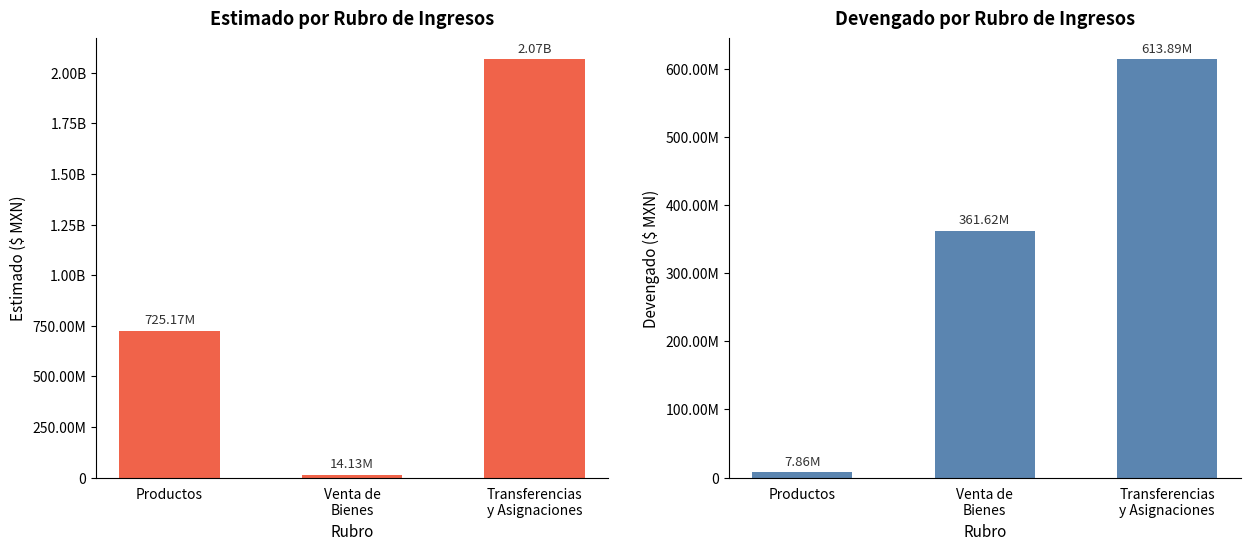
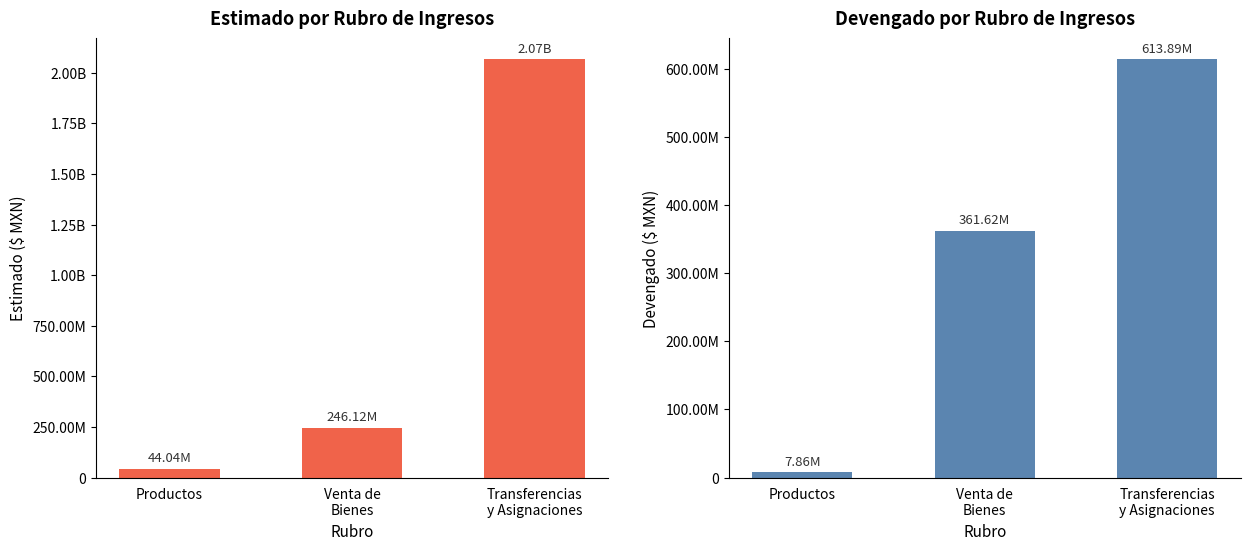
Estimado por Rubro de Ingresos, Productos: 725.17M -> 44.04M
Estimado por Rubro de Ingresos, Venta de Bienes: 14.13M -> 246.12M
